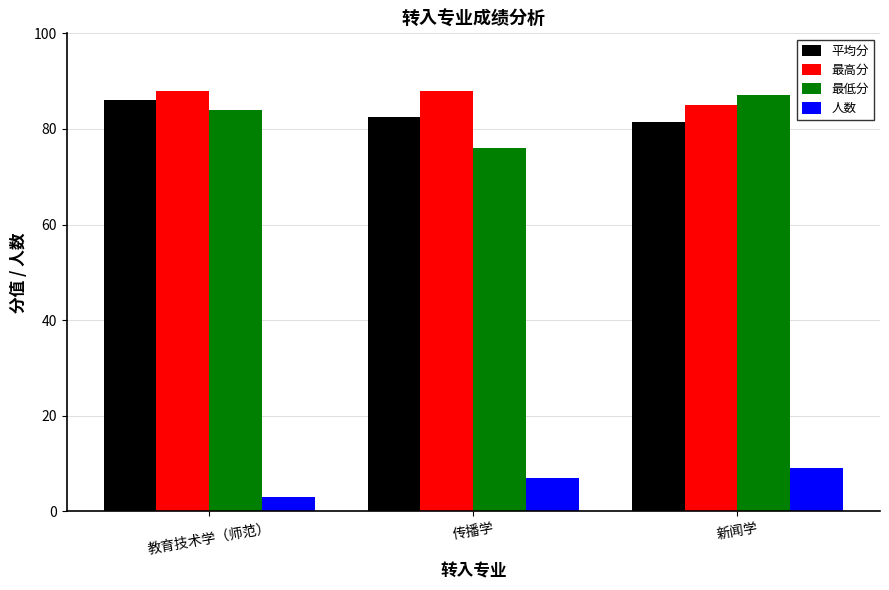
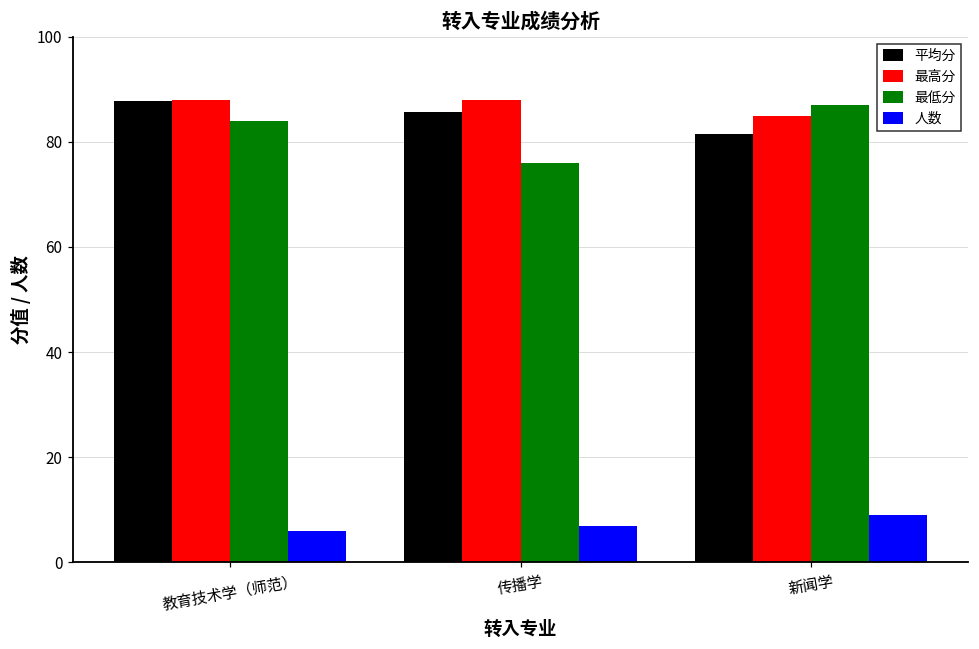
平均分, 教育技术学（师范）: 86 -> 88
人数, 教育技术学（师范）: 3 -> 6
平均分, 传播学: 83 -> 86
